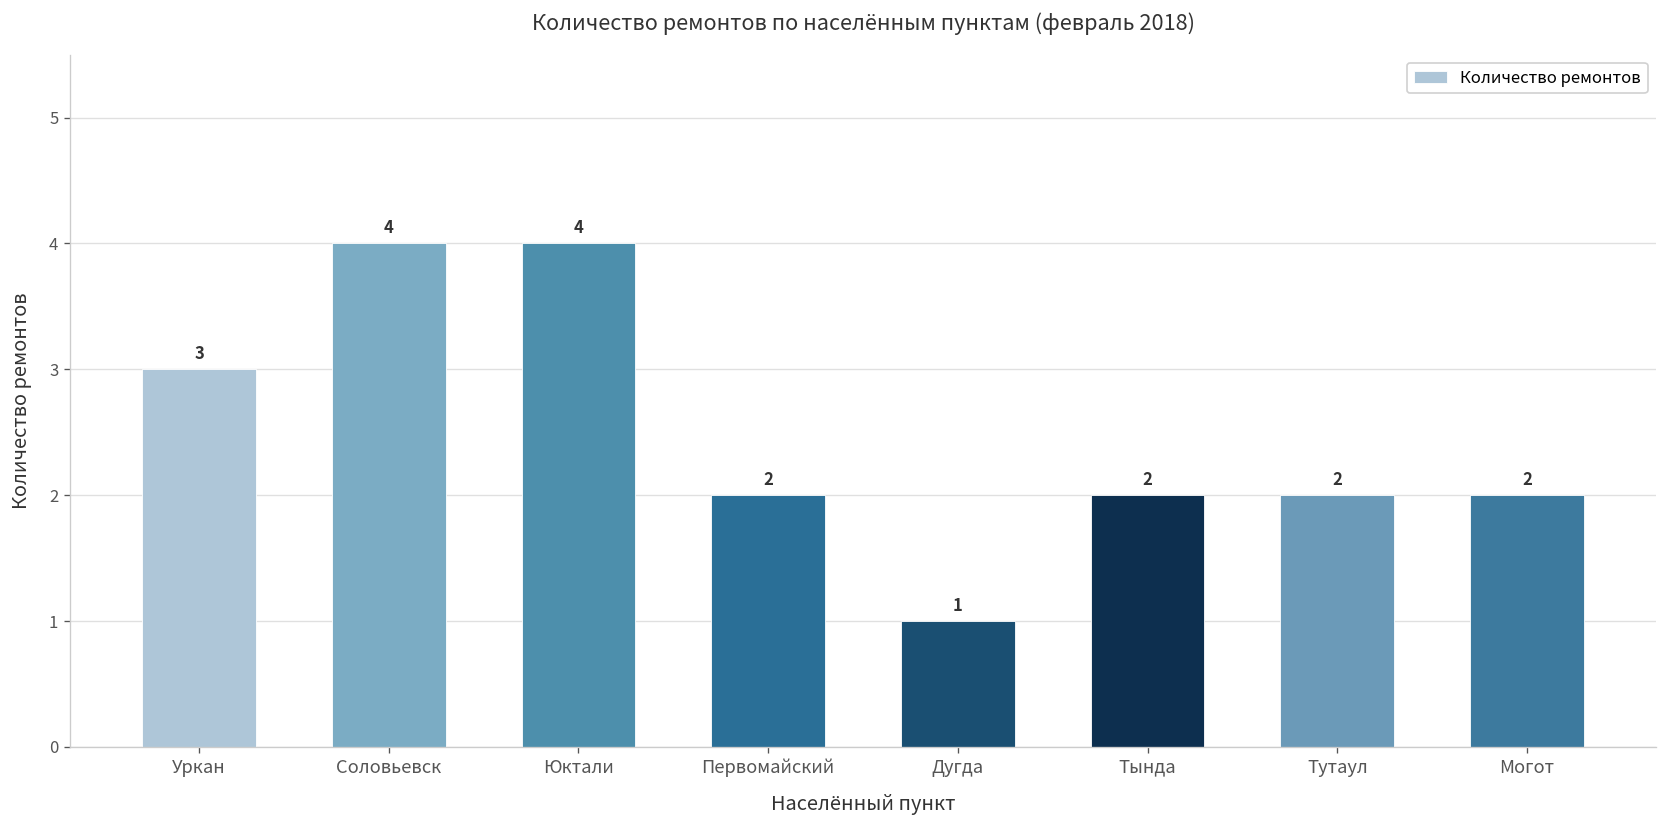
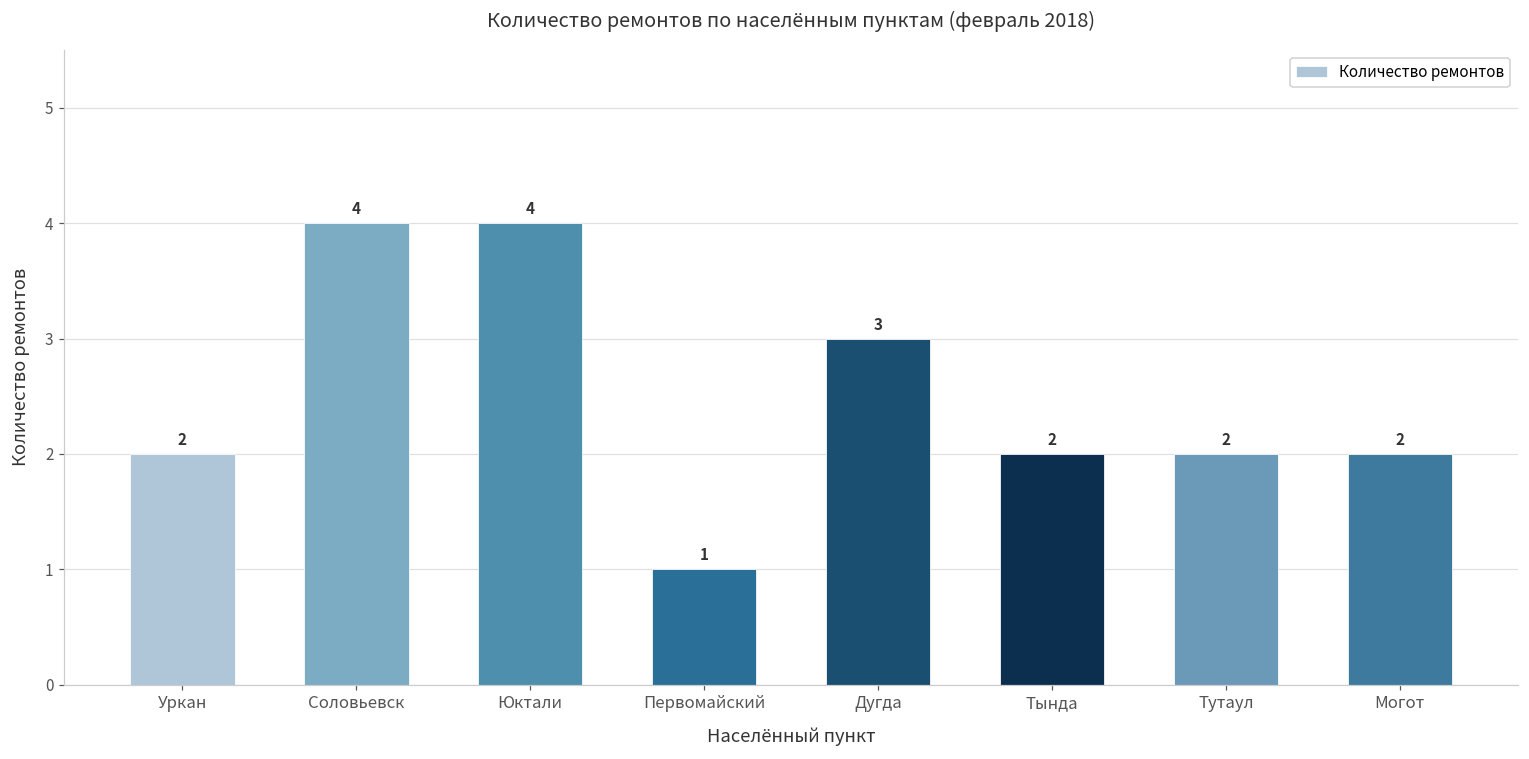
Уркан: 3 -> 2
Первомайский: 2 -> 1
Дугда: 1 -> 3
